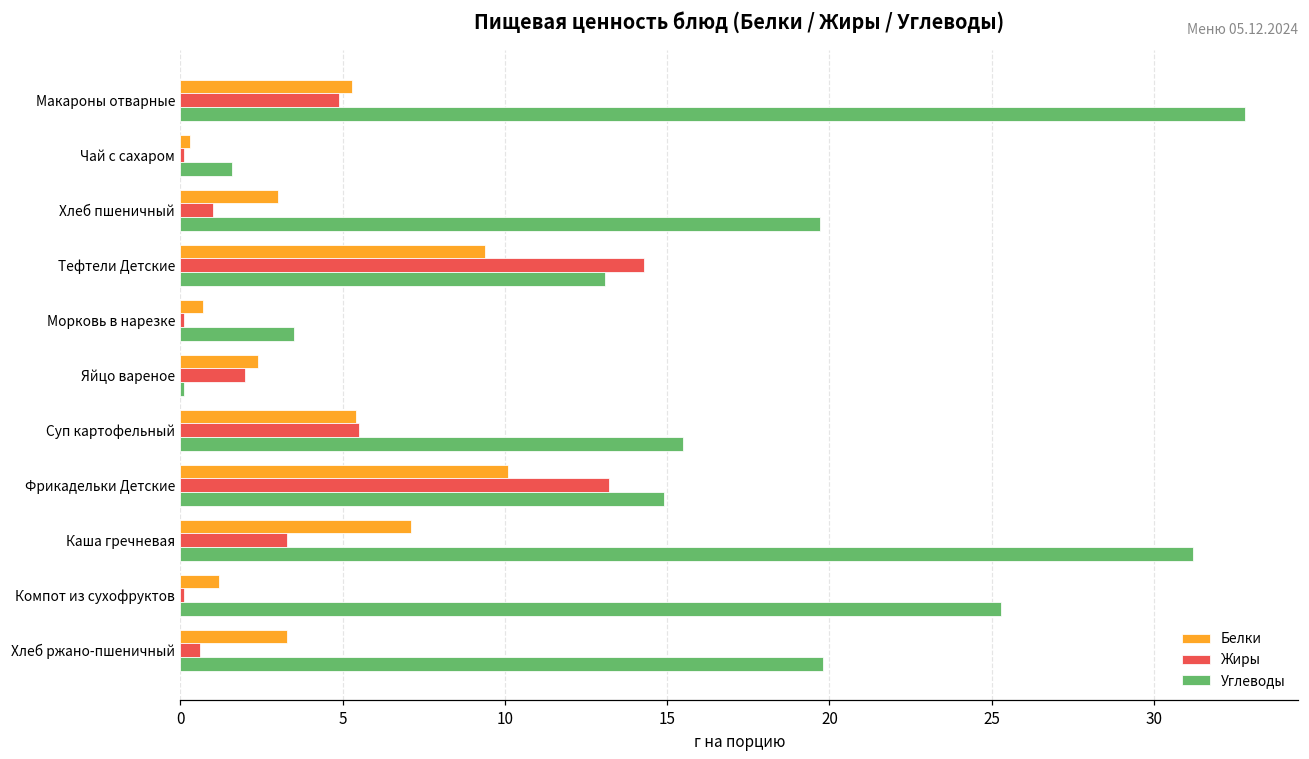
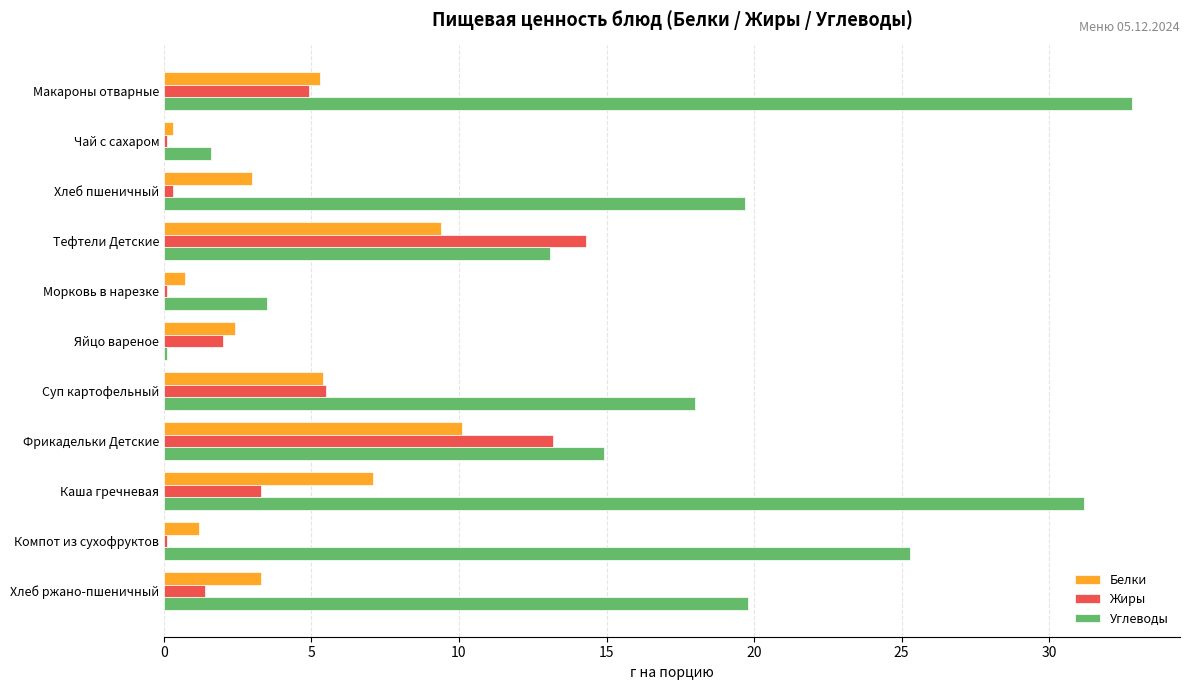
Жиры, Хлеб пшеничный: 1.0 -> 0.3
Углеводы, Суп картофельный: 15.5 -> 18.0
Жиры, Хлеб ржано-пшеничный: 0.6 -> 1.4
